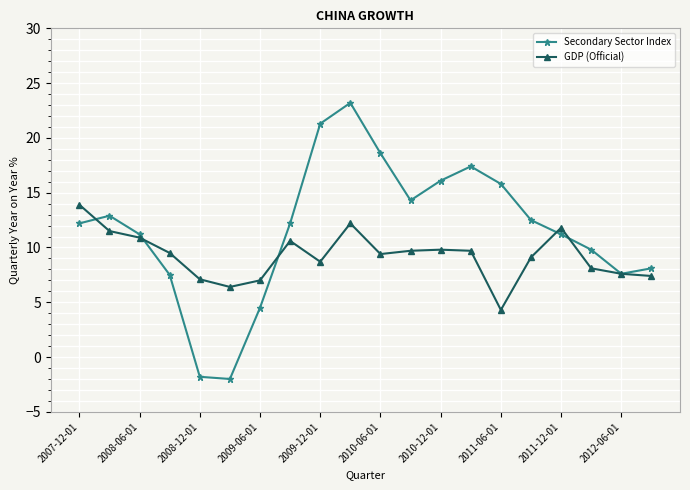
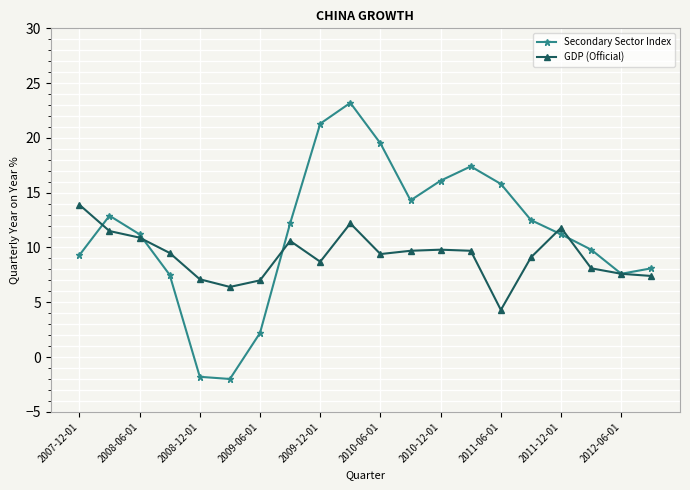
Secondary Sector Index, 2007-12-01: 12.2 -> 9.3
Secondary Sector Index, 2009-06-01: 4.5 -> 2.2
Secondary Sector Index, 2010-06-01: 18.6 -> 19.5
